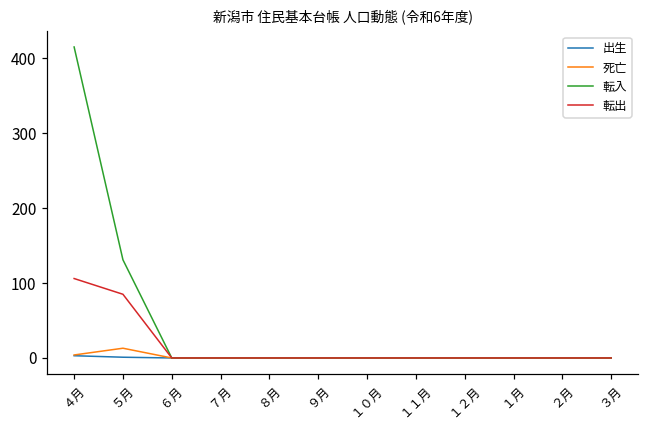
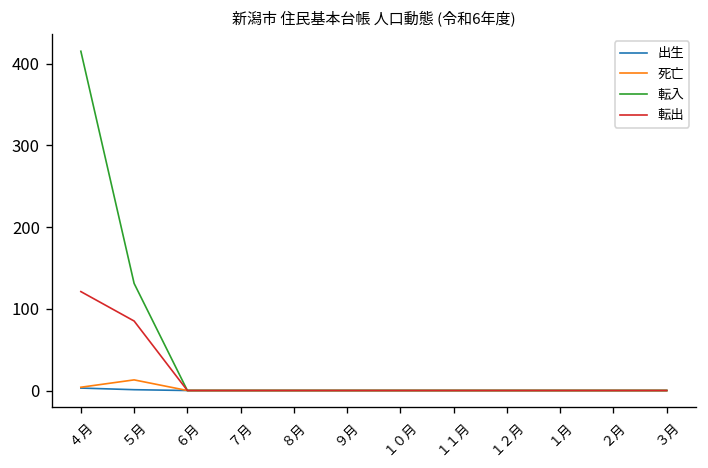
転出, ４月: 110 -> 120
